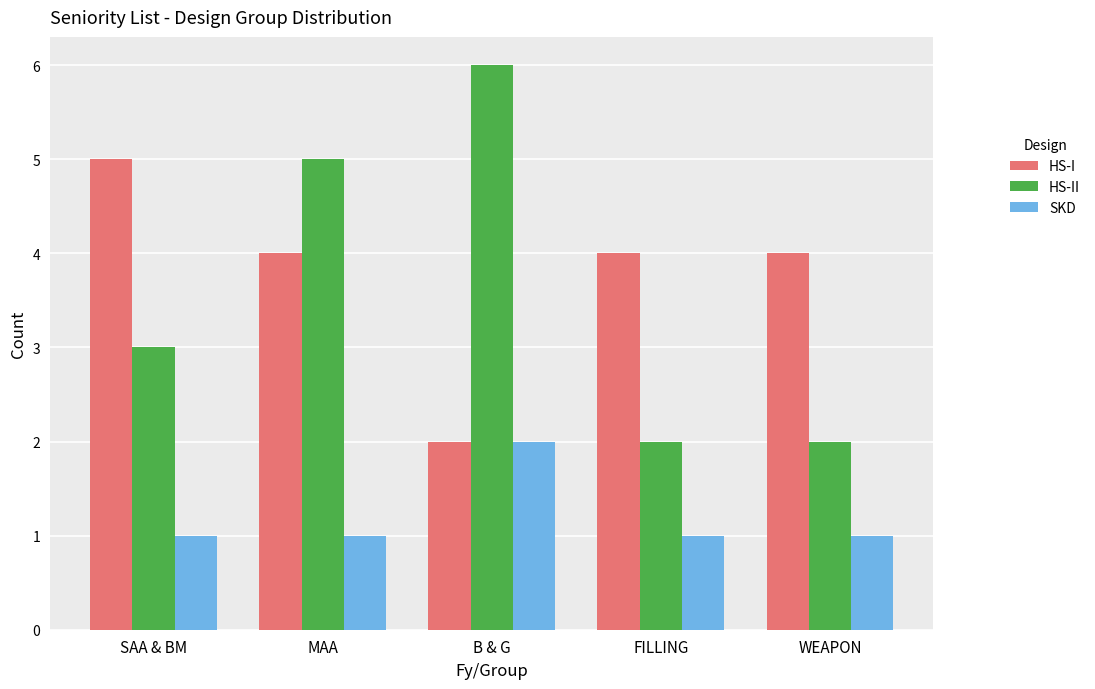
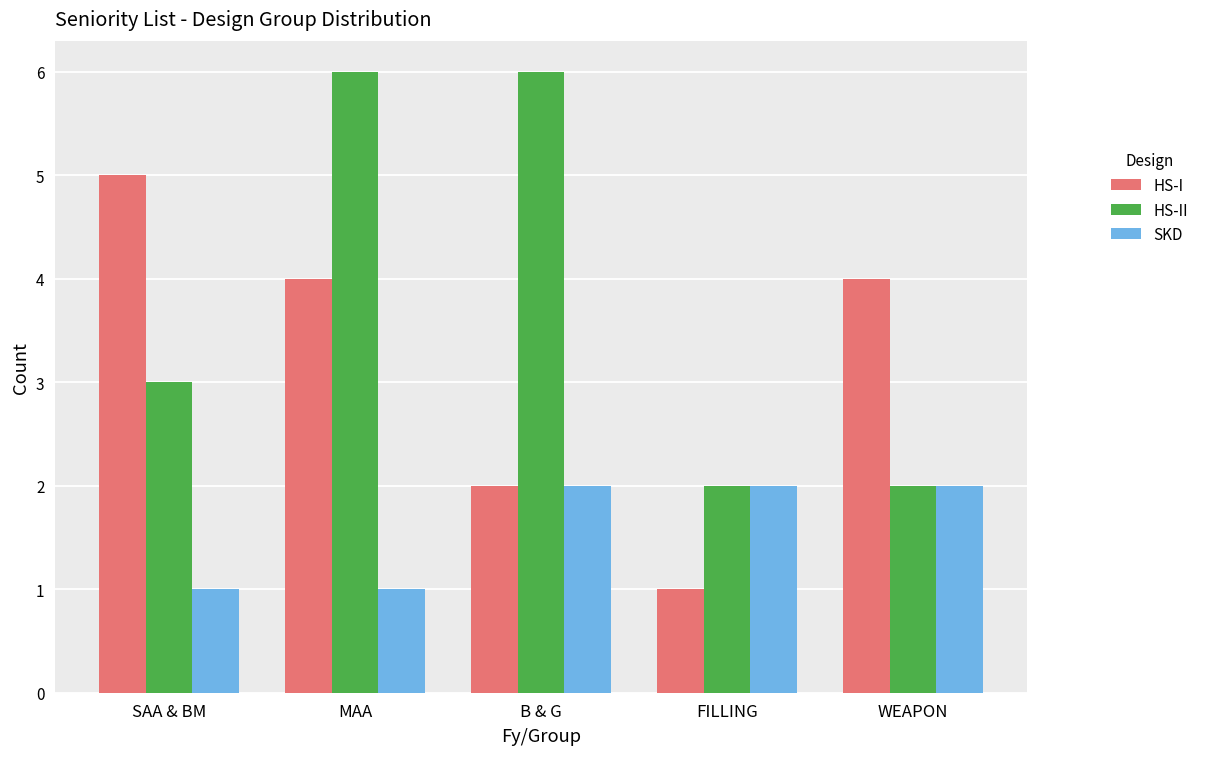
HS-II, MAA: 5 -> 6
HS-I, FILLING: 4 -> 1
SKD, FILLING: 1 -> 2
SKD, WEAPON: 1 -> 2
